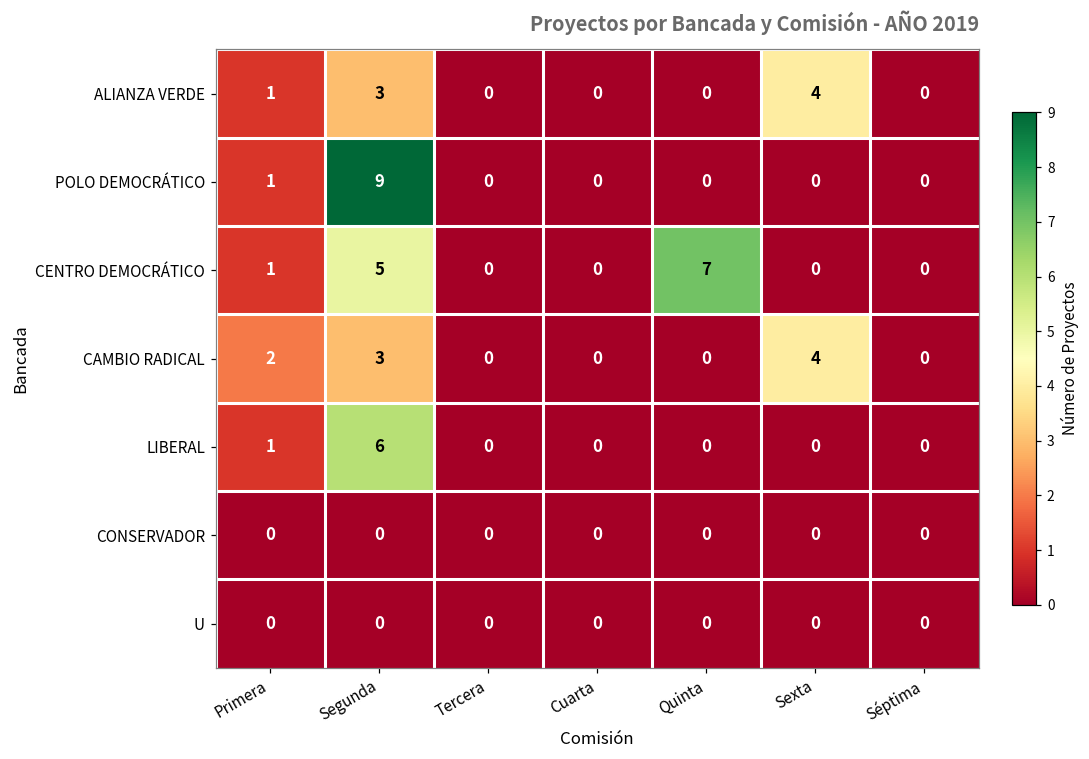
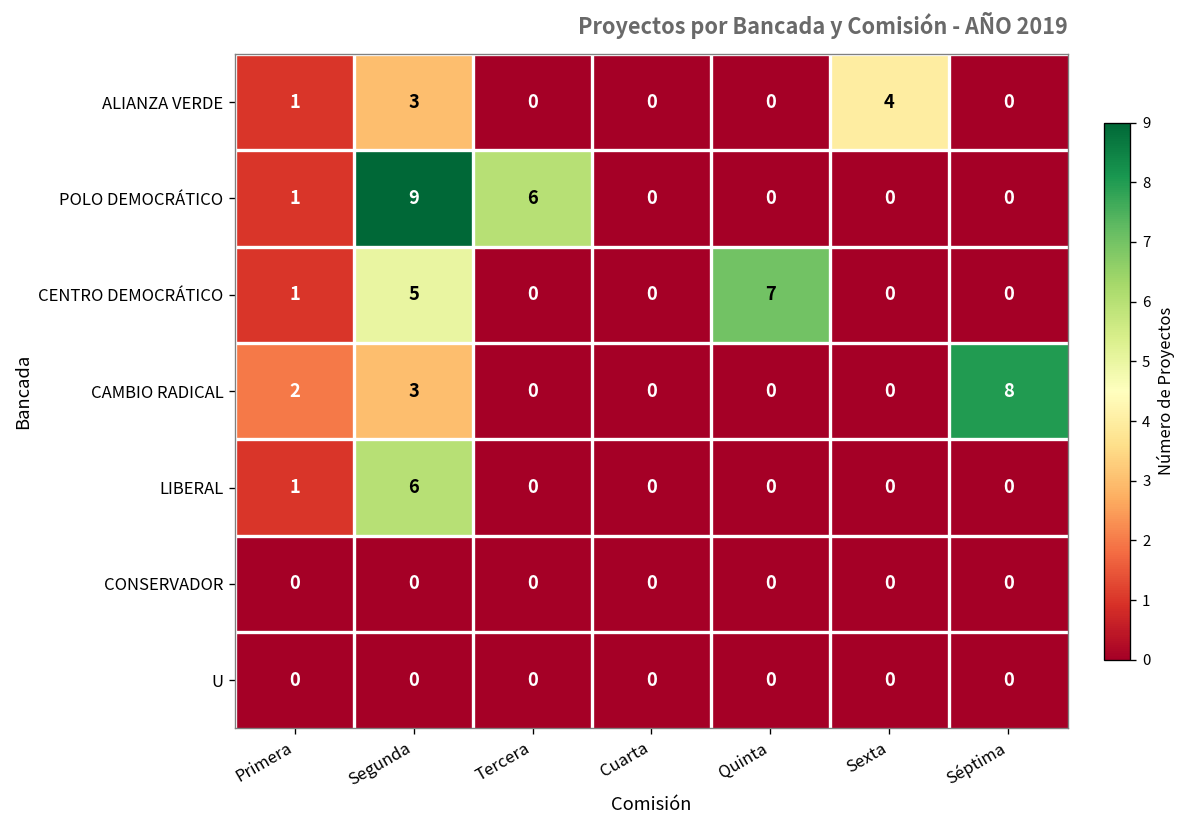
POLO DEMOCRÁTICO, Tercera: 0 -> 6
CAMBIO RADICAL, Sexta: 4 -> 0
CAMBIO RADICAL, Séptima: 0 -> 8
